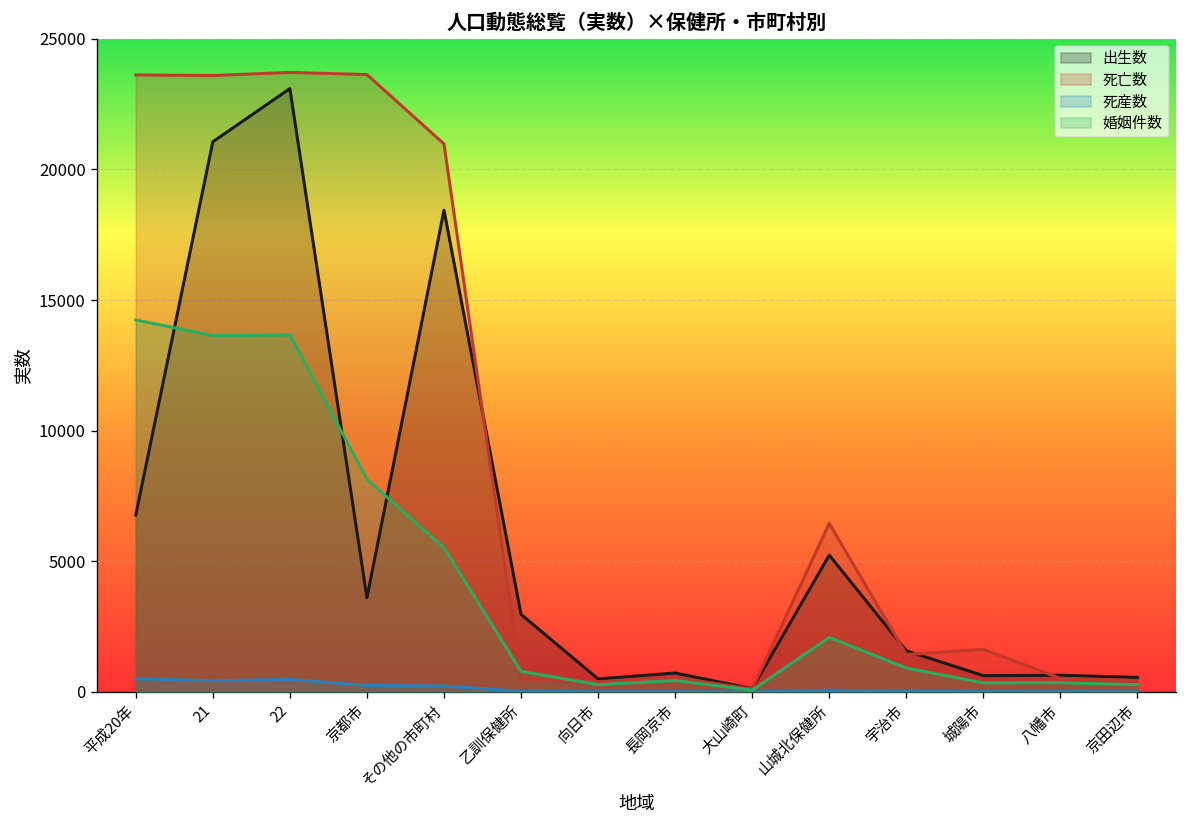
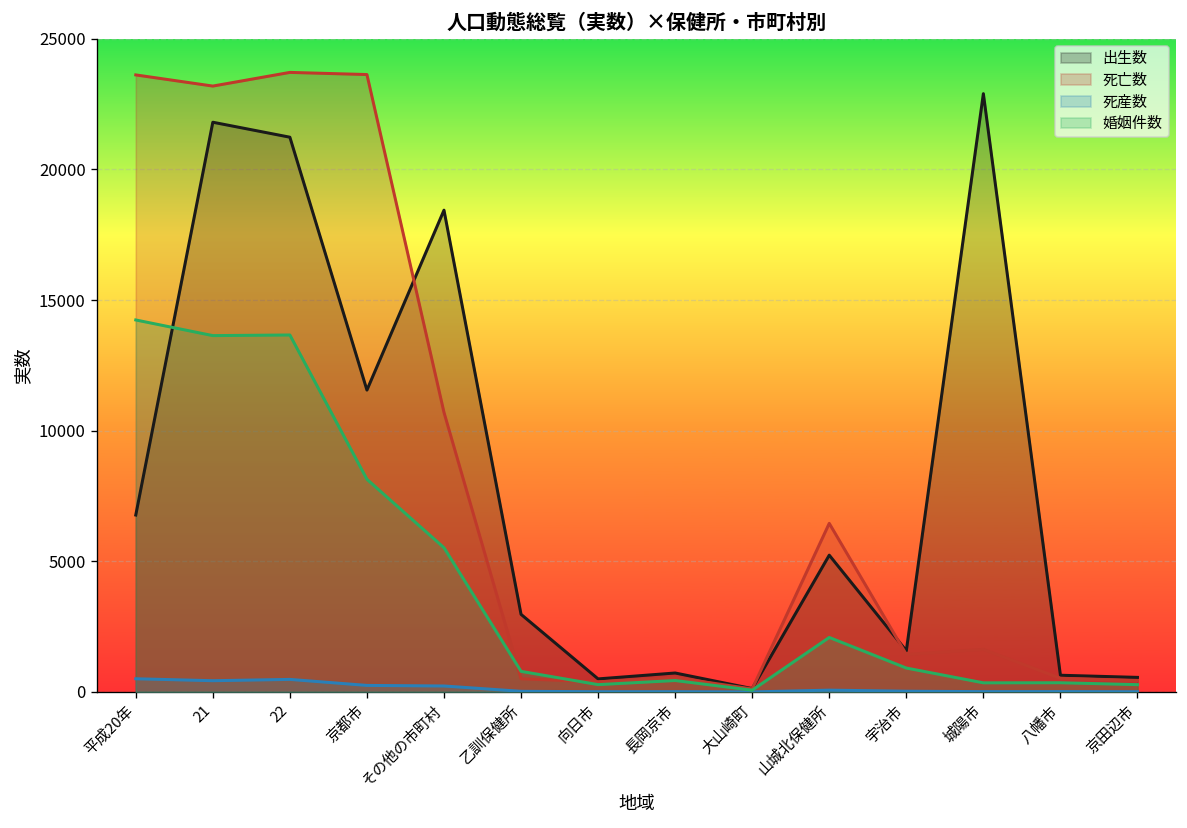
出生数, 21: 21100 -> 21800
死亡数, 21: 23600 -> 23200
出生数, 22: 23100 -> 21200
出生数, 京都市: 3600 -> 11600
死亡数, その他の市町村: 21000 -> 10700
出生数, 城陽市: 600 -> 22900
